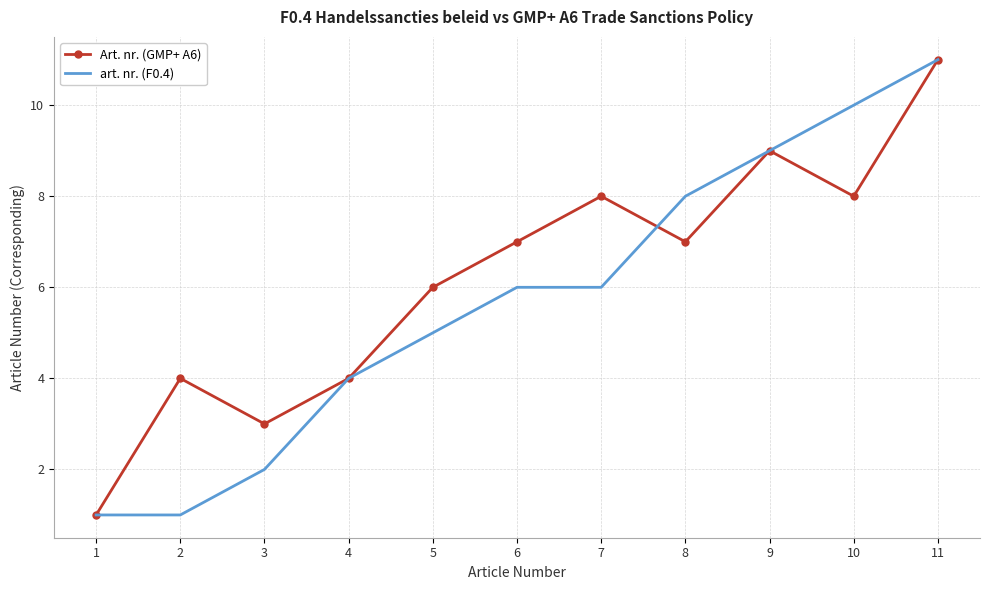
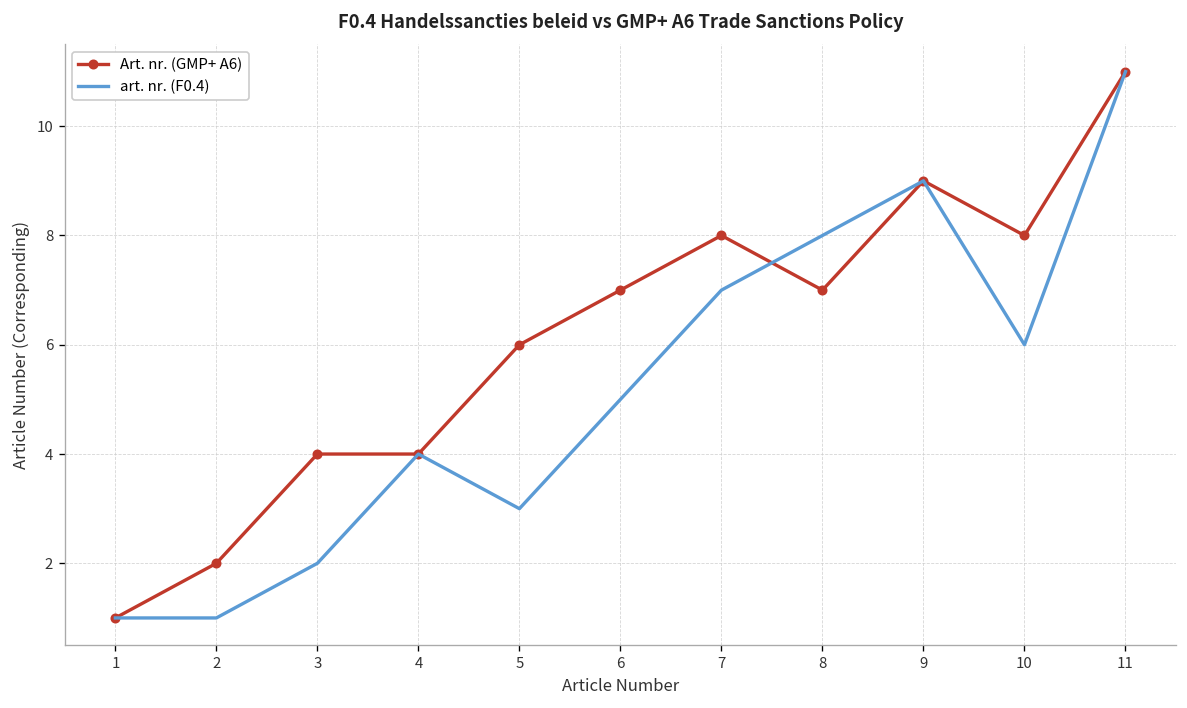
Art. nr. (GMP+ A6), 2: 4 -> 2
Art. nr. (GMP+ A6), 3: 3 -> 4
art. nr. (F0.4), 5: 5 -> 3
art. nr. (F0.4), 6: 6 -> 5
art. nr. (F0.4), 7: 6 -> 7
art. nr. (F0.4), 10: 10 -> 6
